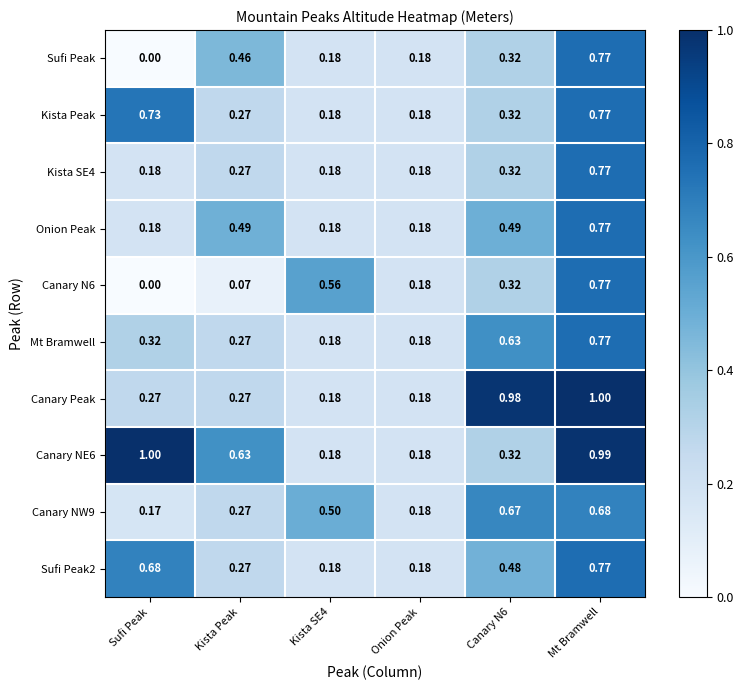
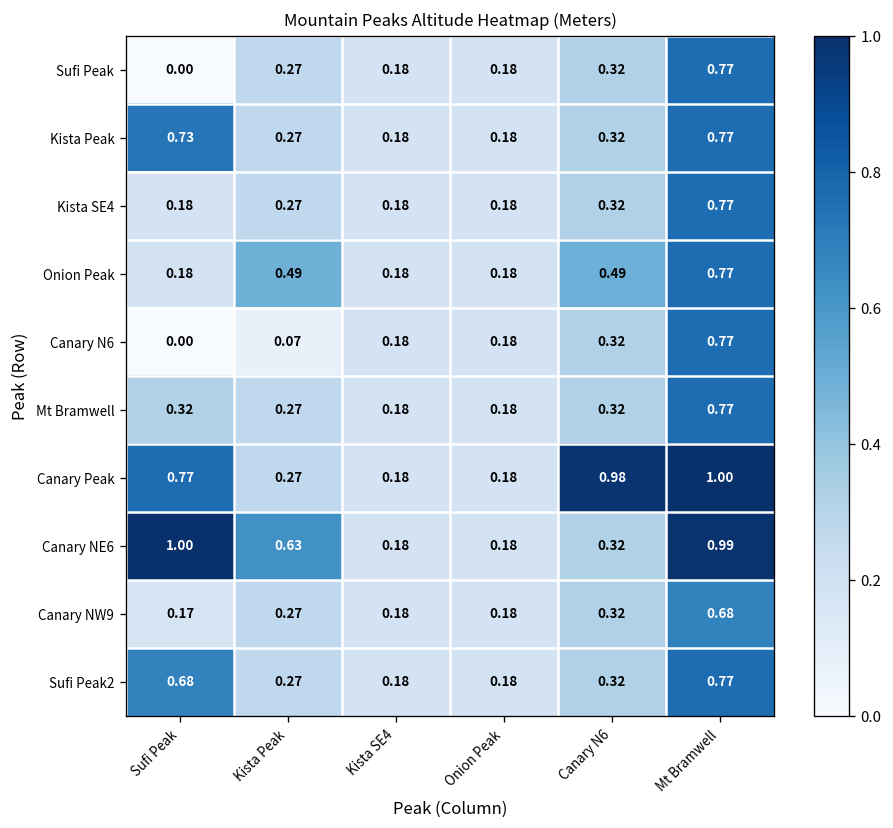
Sufi Peak, Kista Peak: 0.46 -> 0.27
Canary N6, Kista SE4: 0.56 -> 0.18
Mt Bramwell, Canary N6: 0.63 -> 0.32
Canary Peak, Sufi Peak: 0.27 -> 0.77
Canary NW9, Kista SE4: 0.50 -> 0.18
Canary NW9, Canary N6: 0.67 -> 0.32
Sufi Peak2, Canary N6: 0.48 -> 0.32
